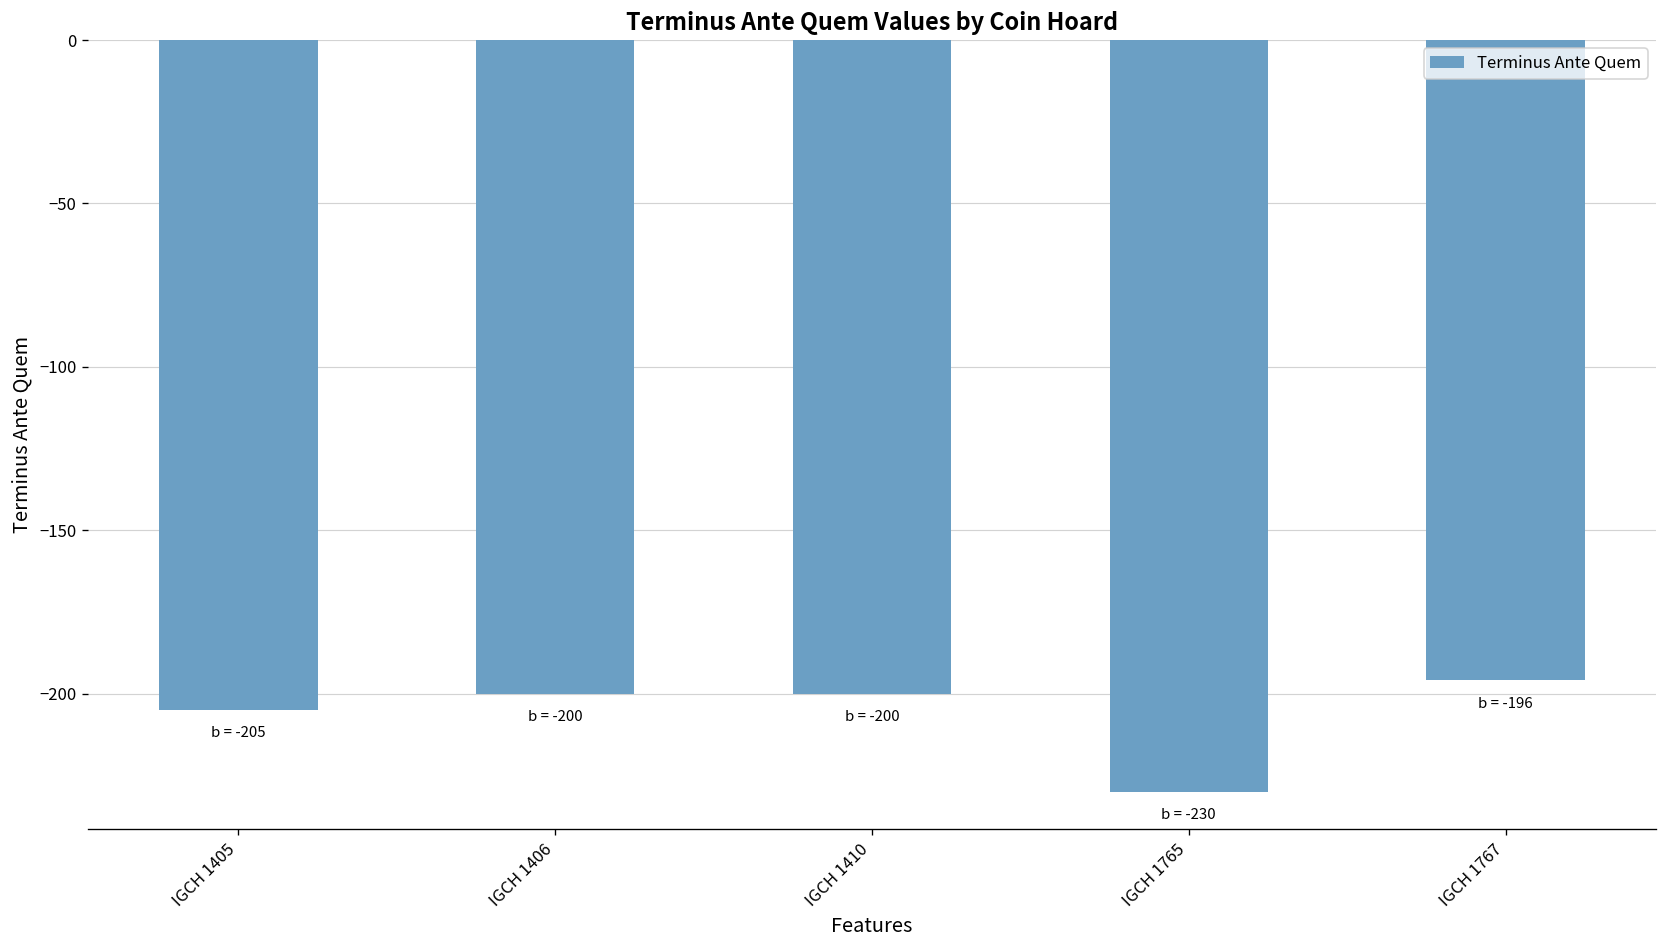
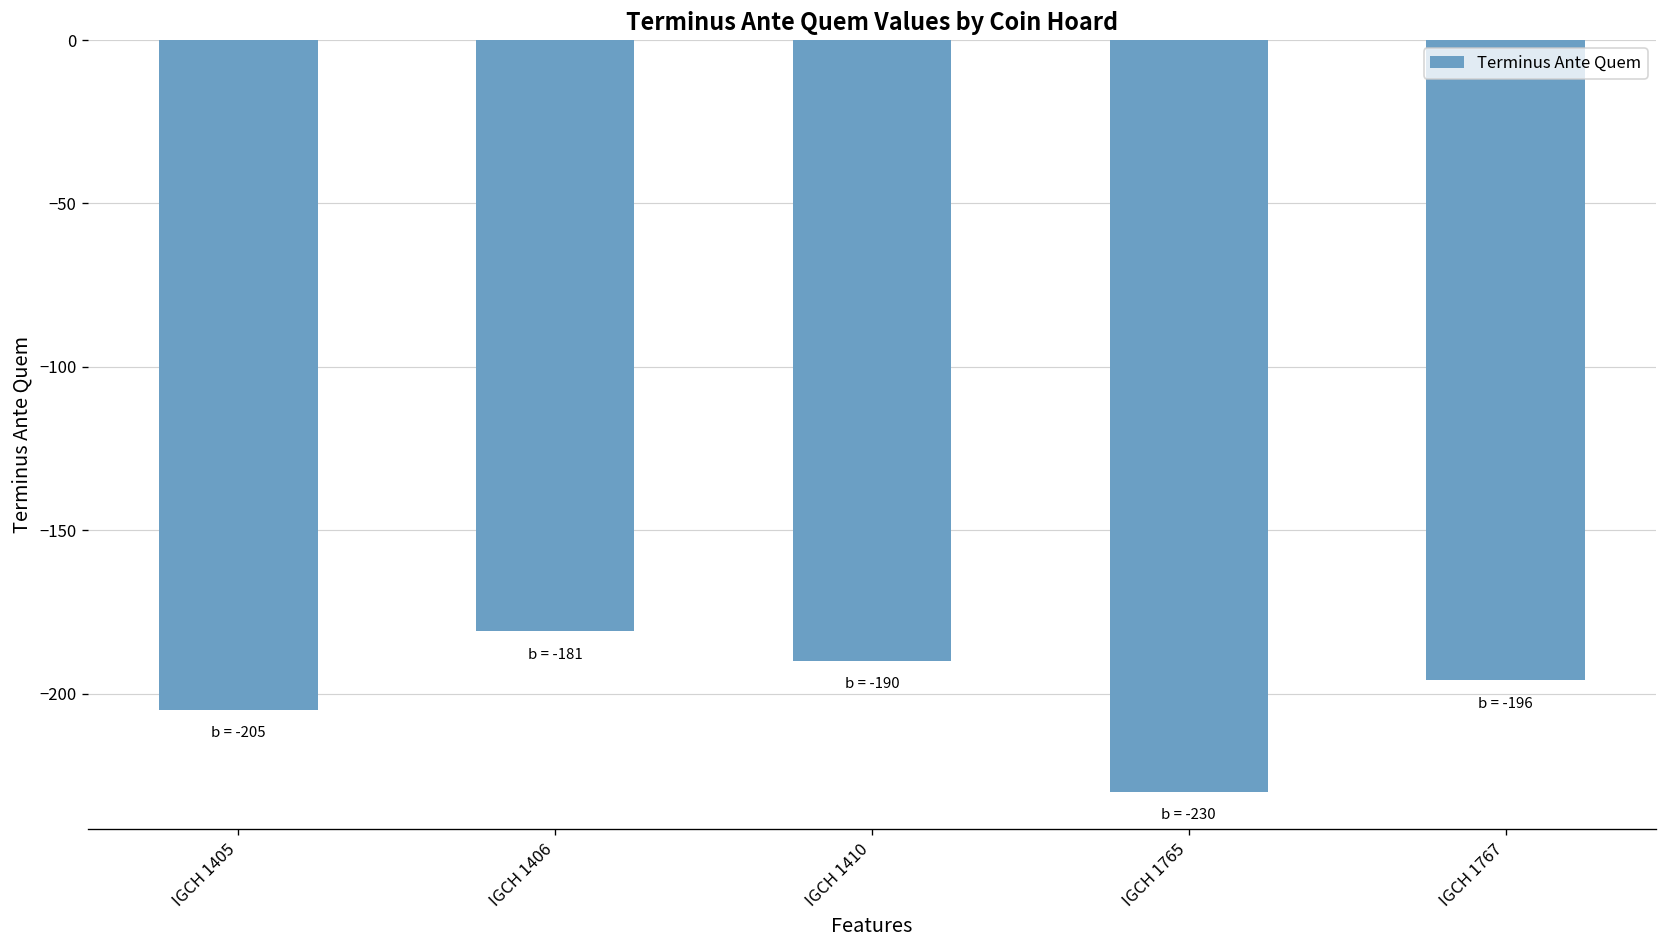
IGCH 1406: -200 -> -181
IGCH 1410: -200 -> -190
